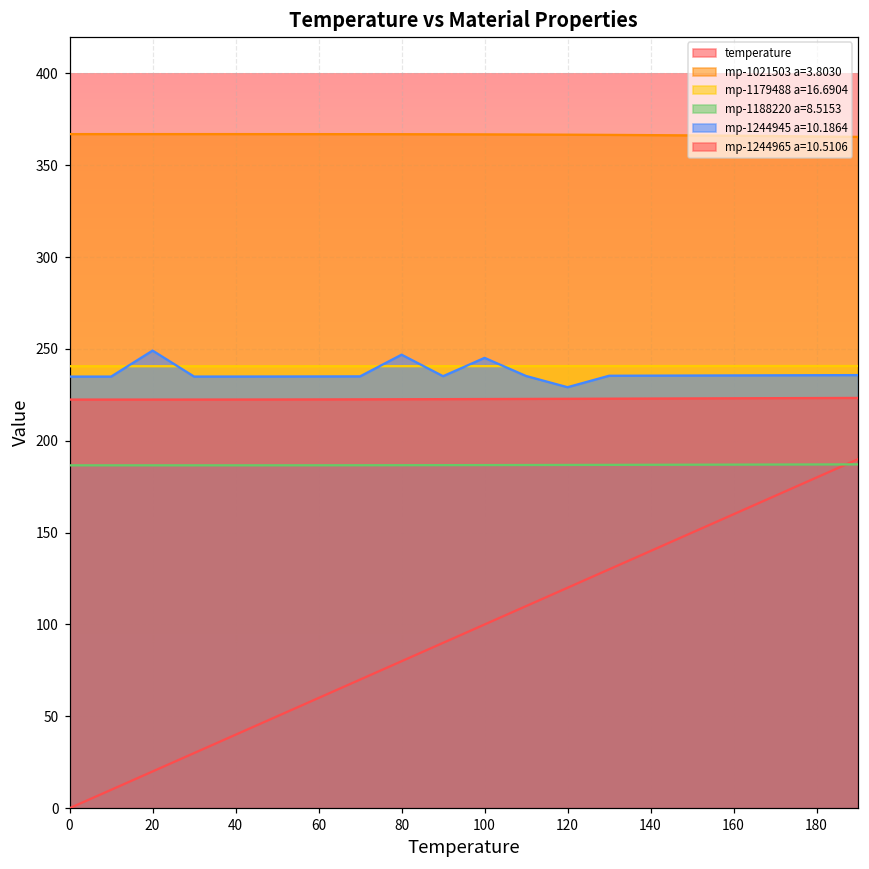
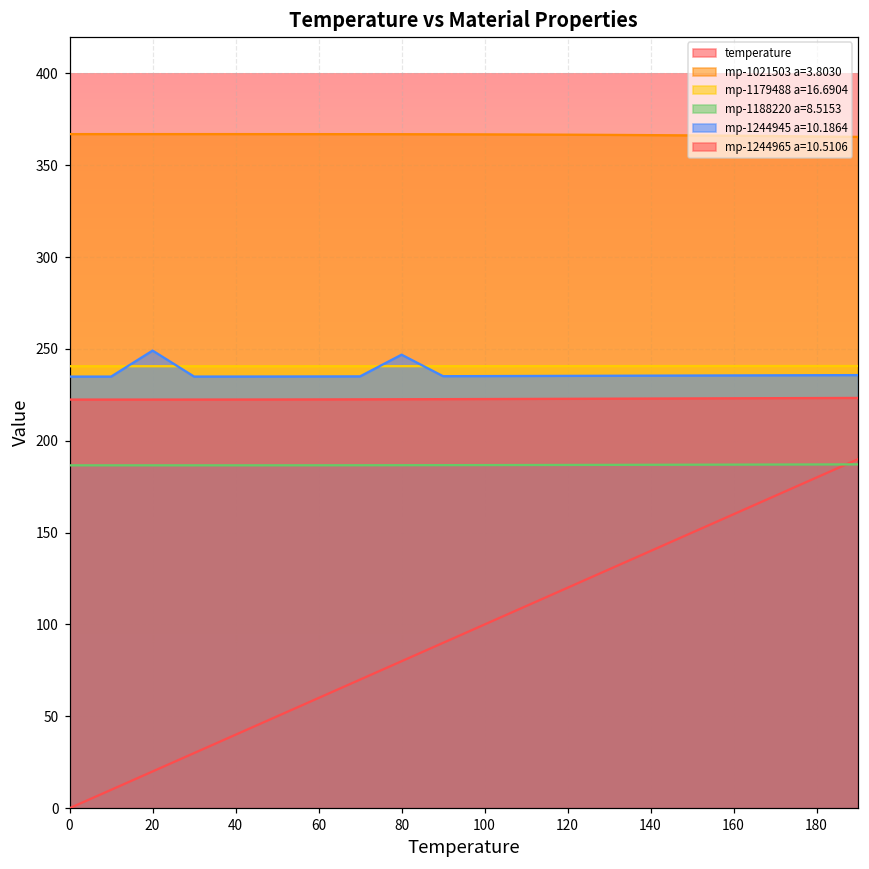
mp-1244945 a=10.1864, 100: 245 -> 235
mp-1244945 a=10.1864, 120: 229 -> 235
